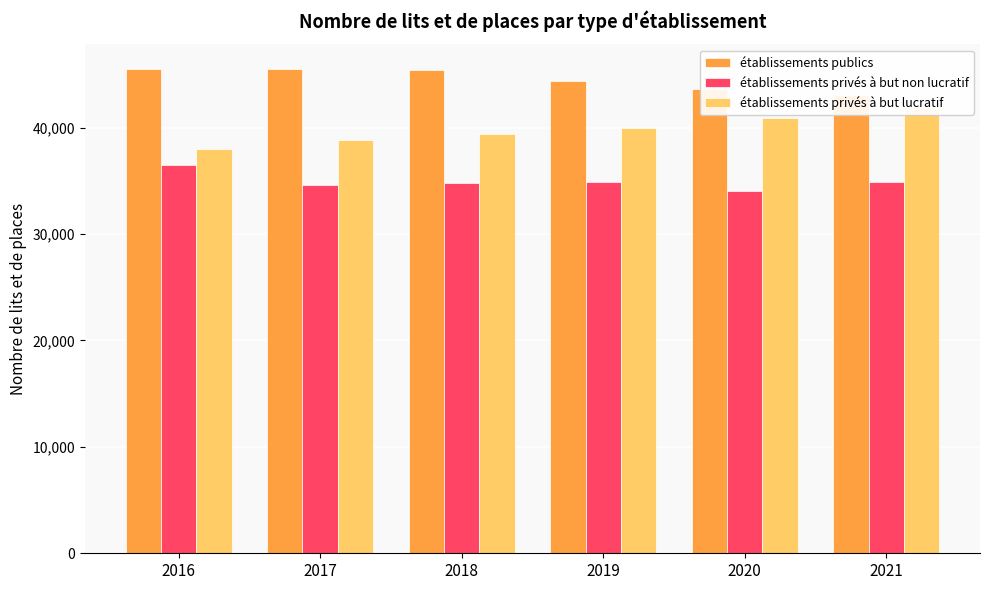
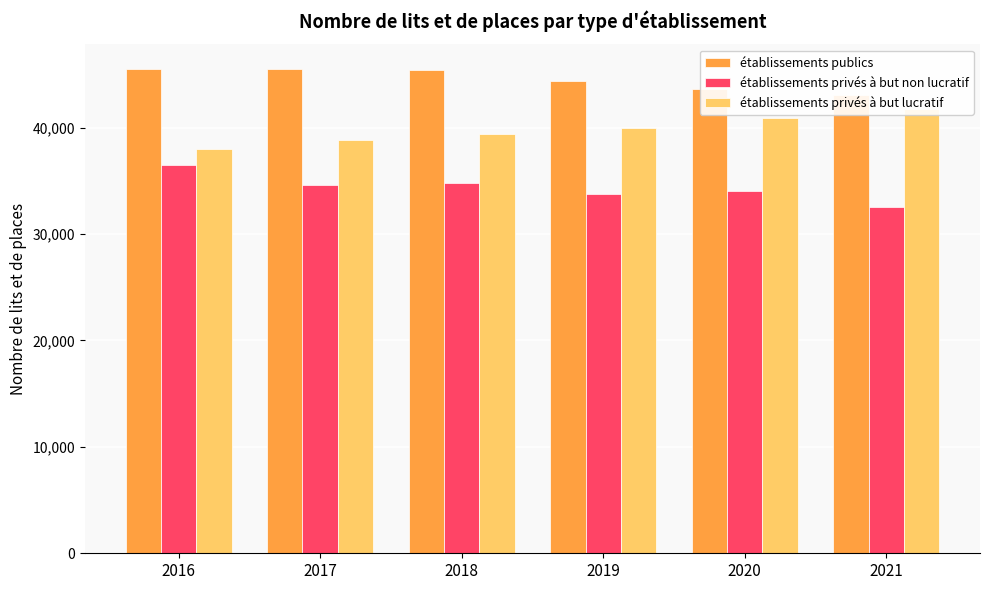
établissements privés à but non lucratif, 2019: 34,900 -> 33,800
établissements privés à but non lucratif, 2021: 34,900 -> 32,600
